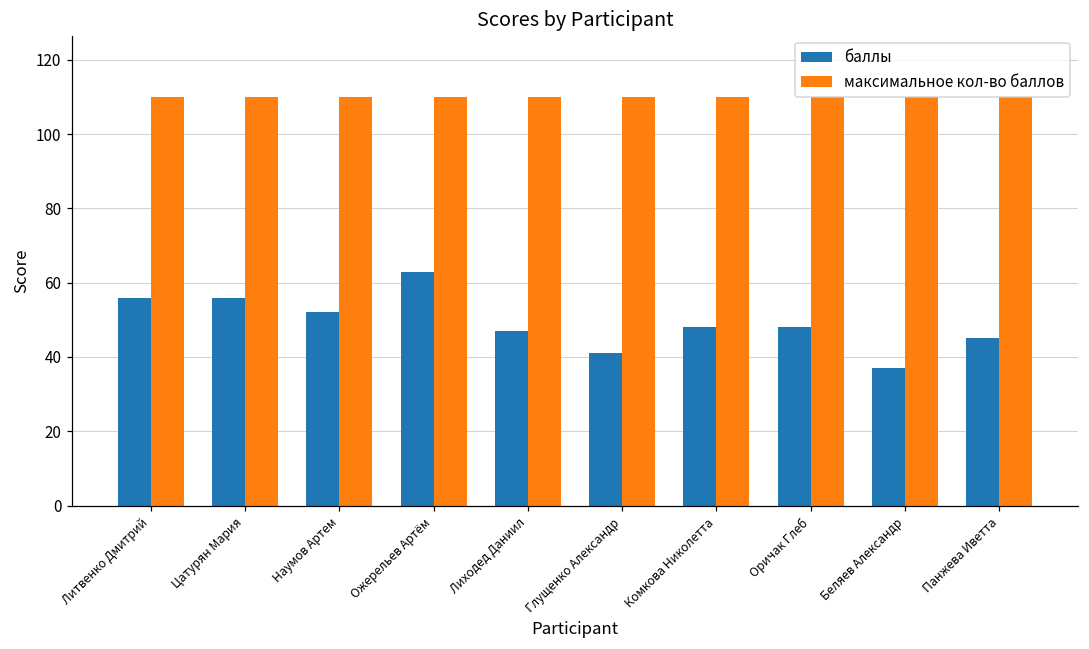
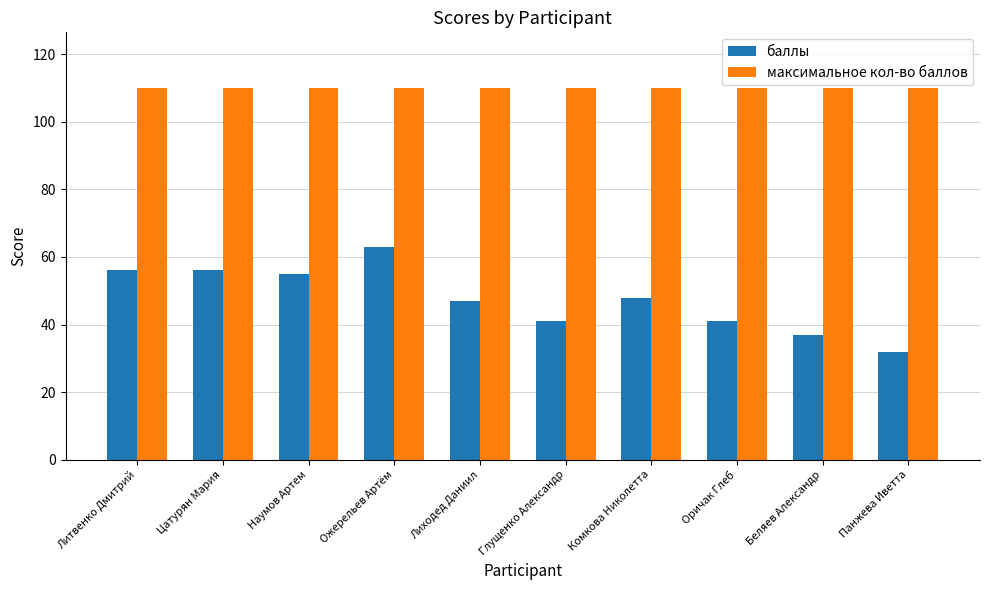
баллы, Наумов Артем: 52 -> 55
баллы, Оричак Глеб: 48 -> 41
баллы, Панжева Иветта: 45 -> 32
